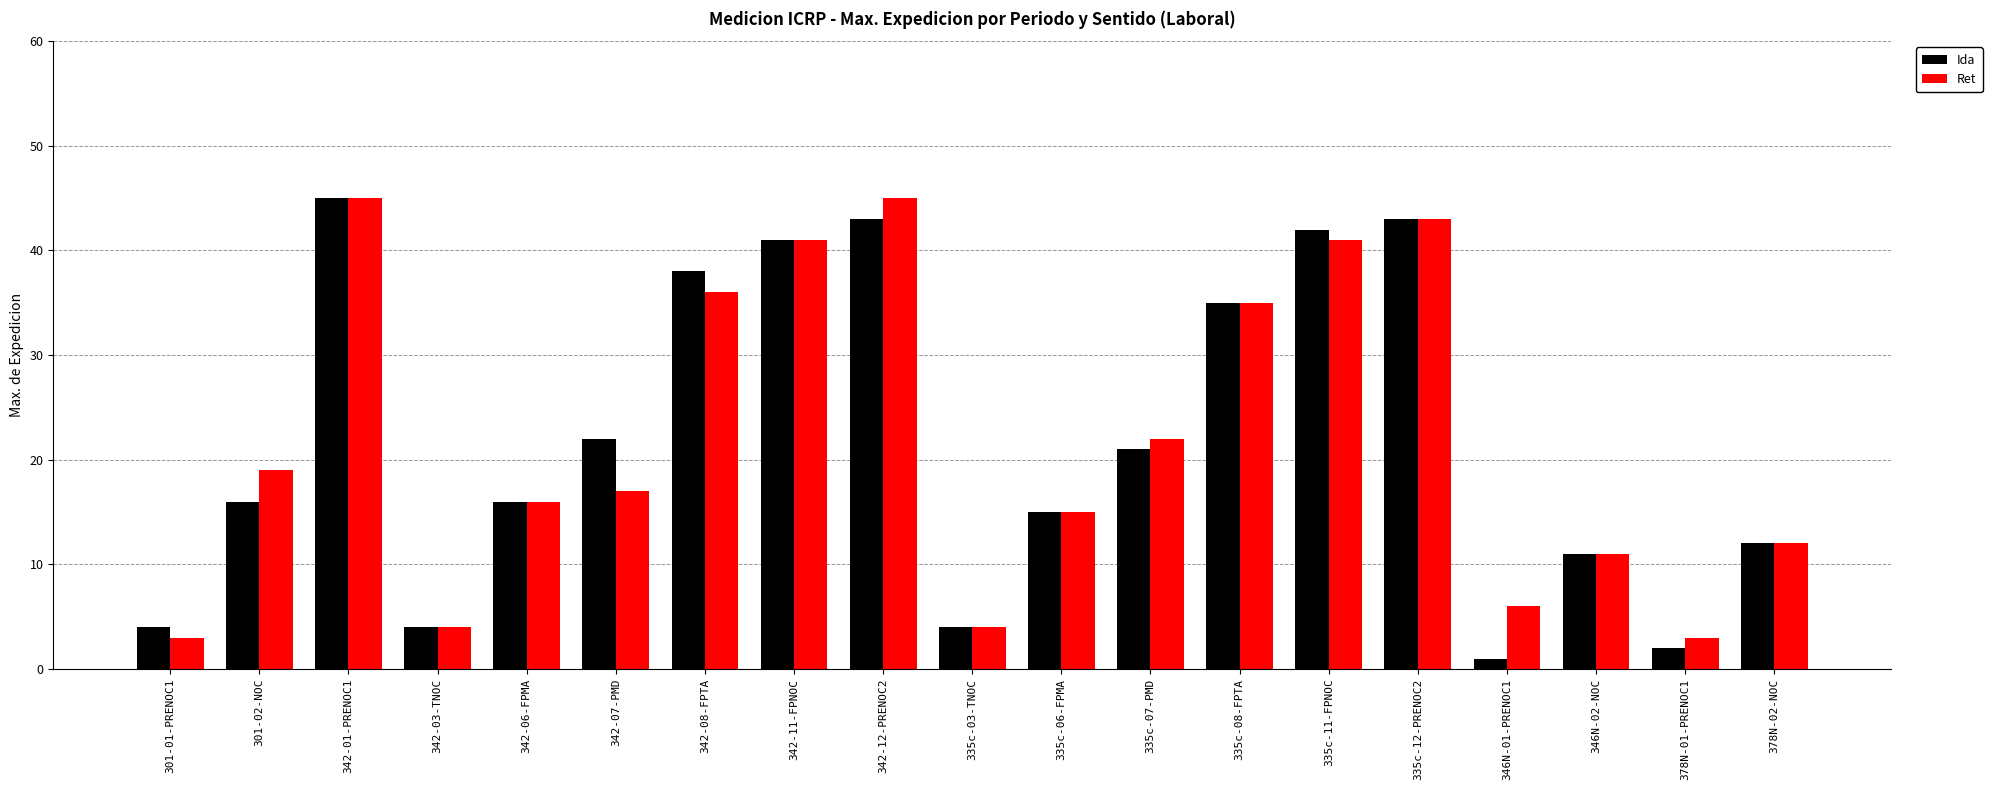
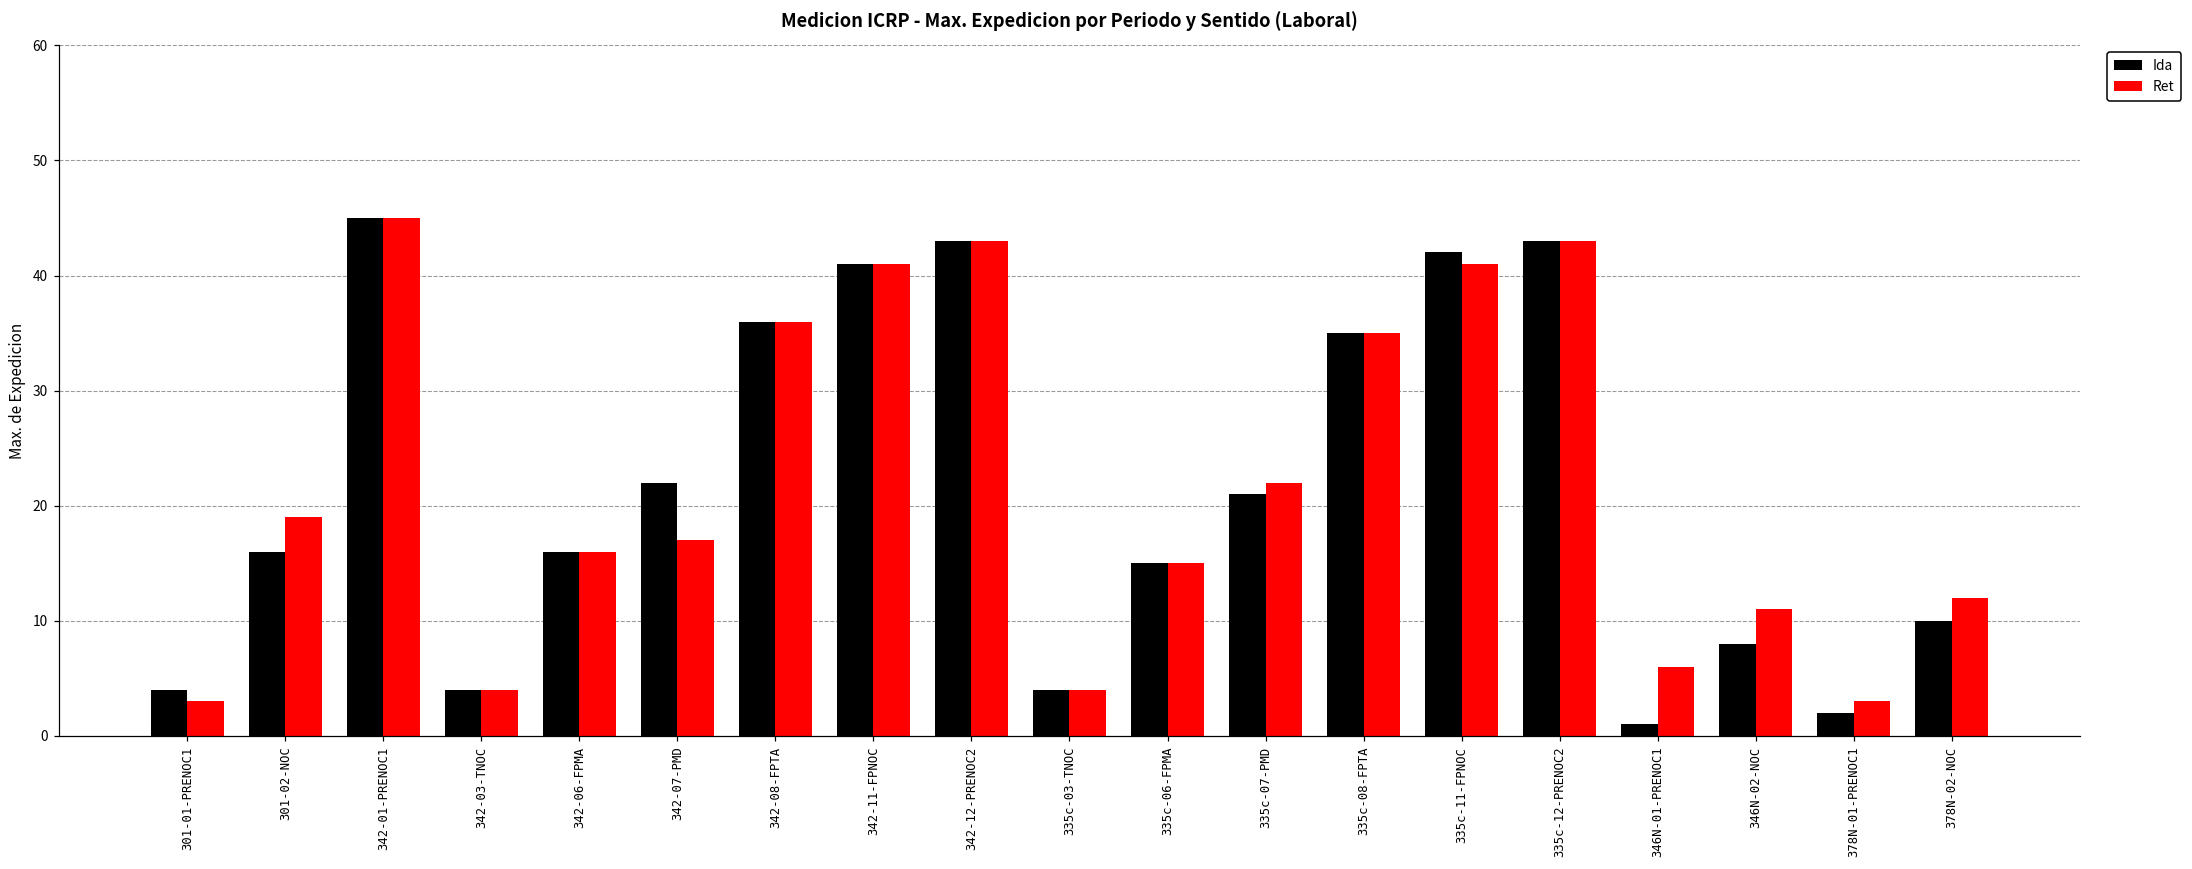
Ida, 342-08-FPTA: 38 -> 36
Ret, 342-12-PRENOC2: 45 -> 43
Ida, 346N-02-NOC: 11 -> 8
Ida, 378N-02-NOC: 12 -> 10
